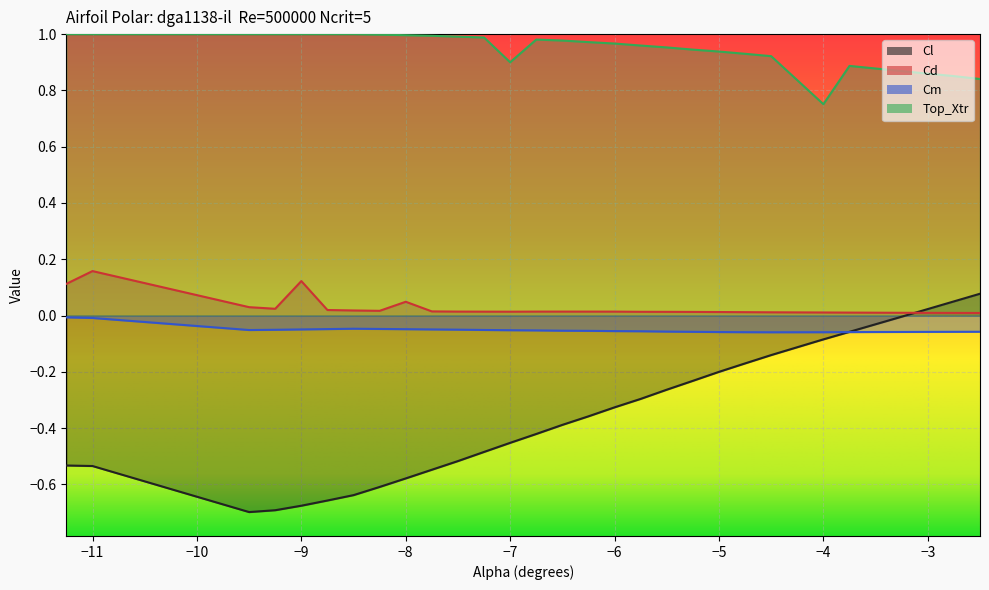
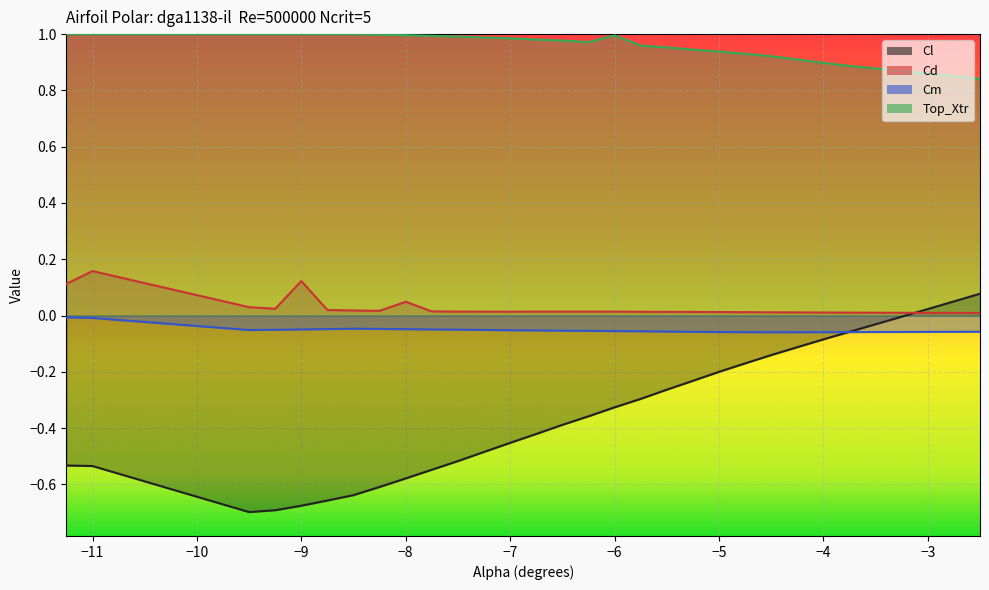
Top_Xtr, −7: 0.90 -> 0.99
Top_Xtr, −6: 0.97 -> 1.00
Top_Xtr, −4: 0.75 -> 0.90
